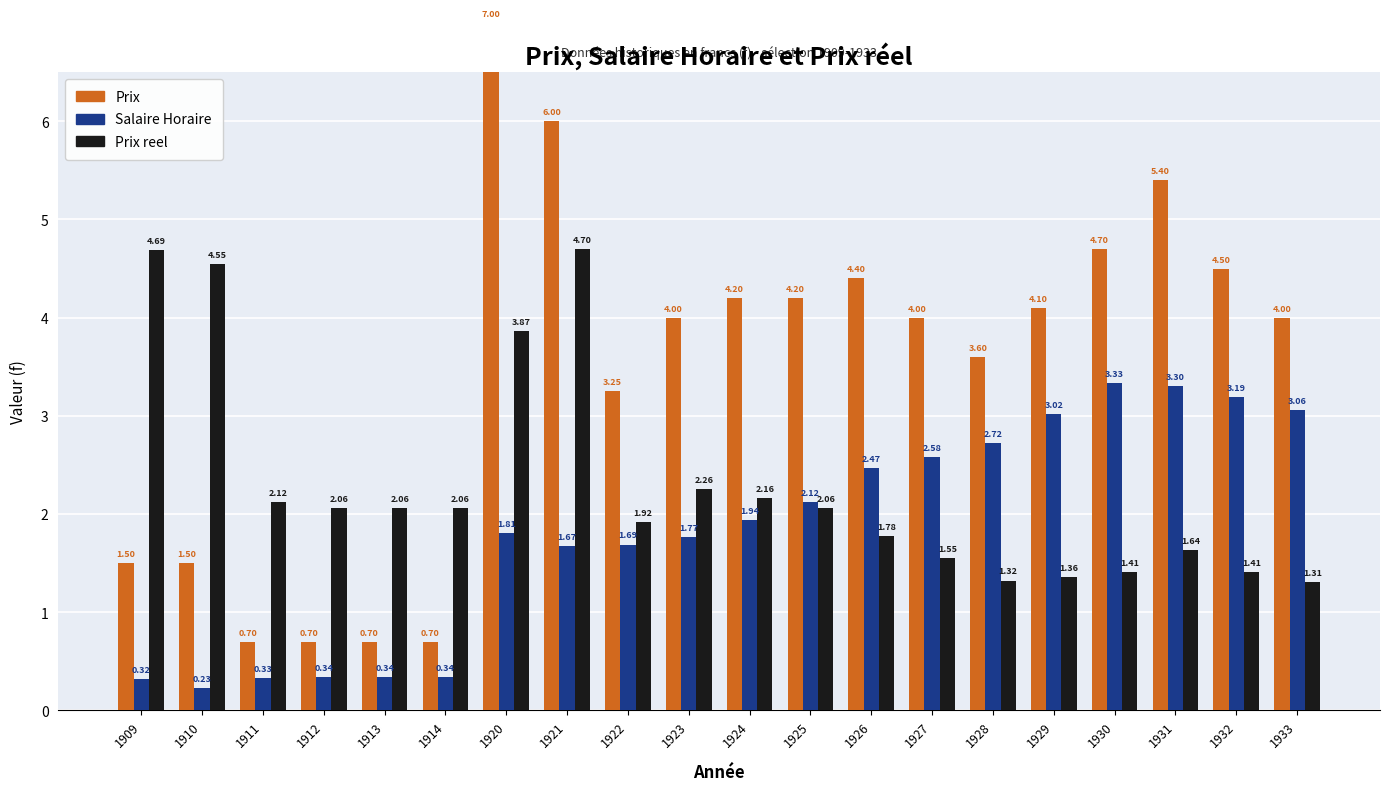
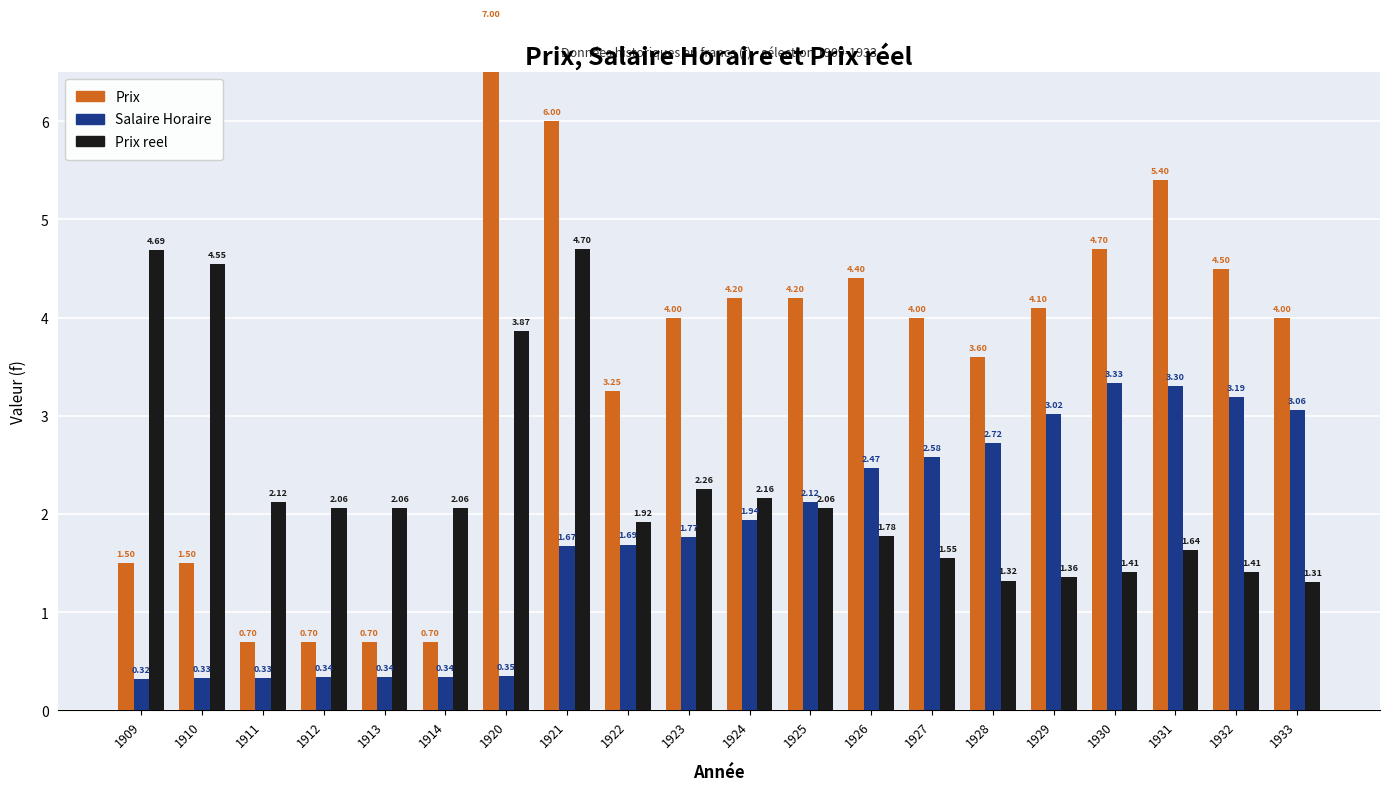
Salaire Horaire, 1910: 0.23 -> 0.33
Salaire Horaire, 1920: 1.81 -> 0.35
